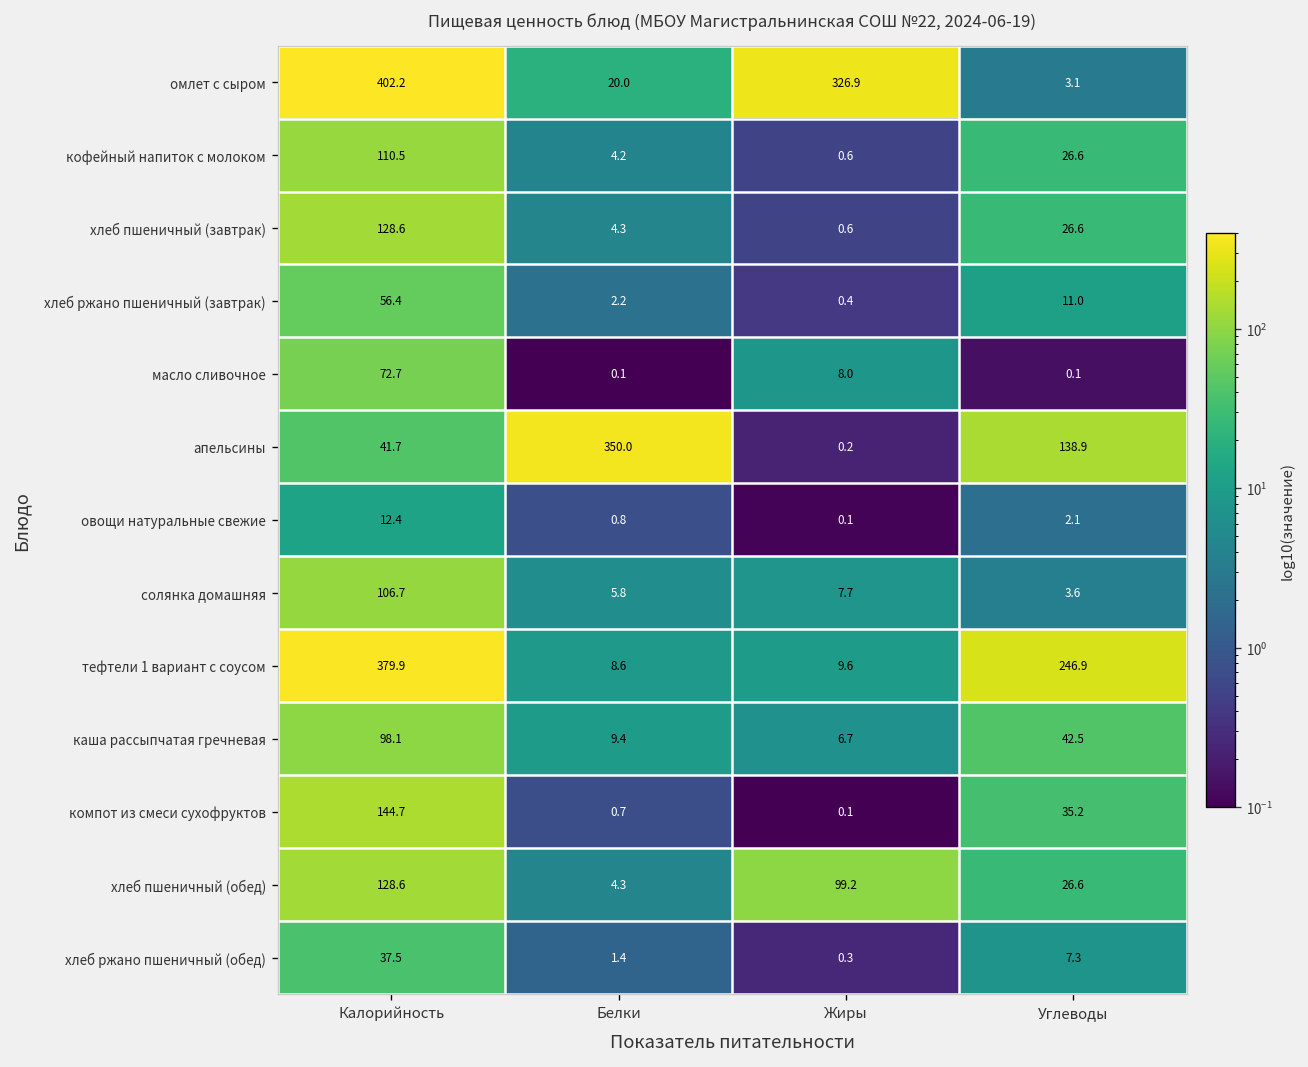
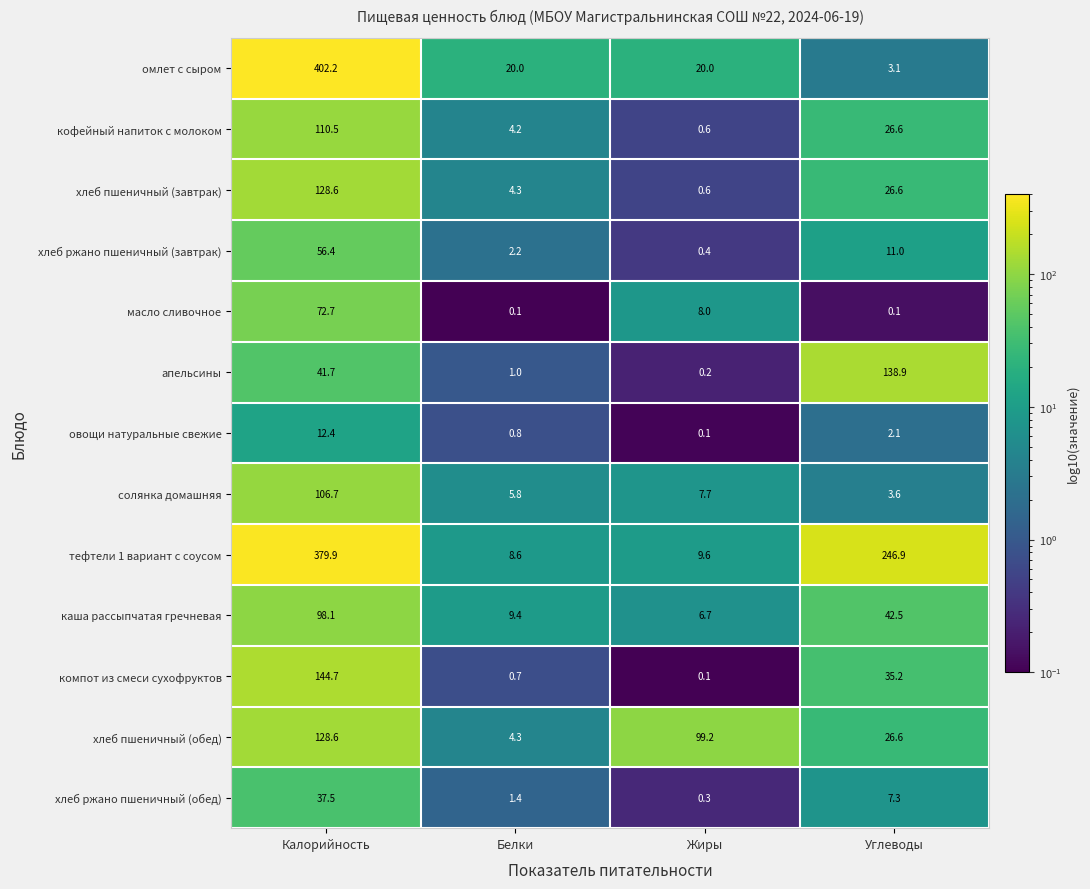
омлет с сыром, Жиры: 326.9 -> 20.0
апельсины, Белки: 350.0 -> 1.0
